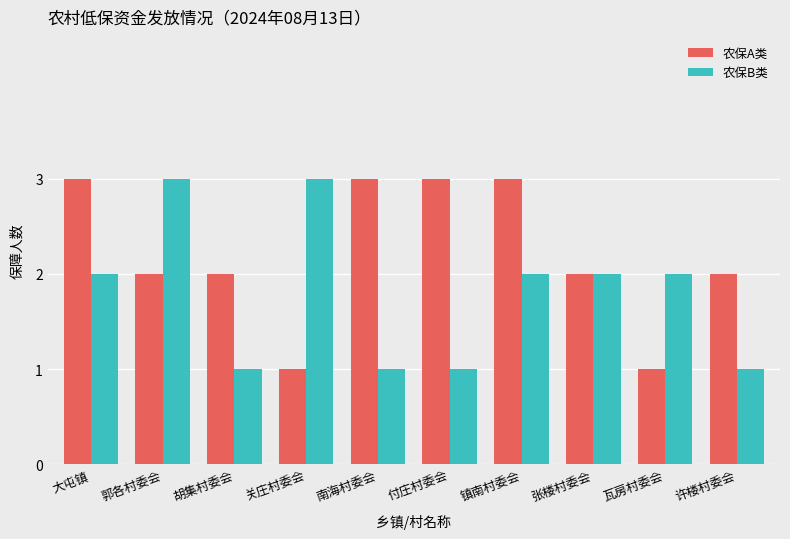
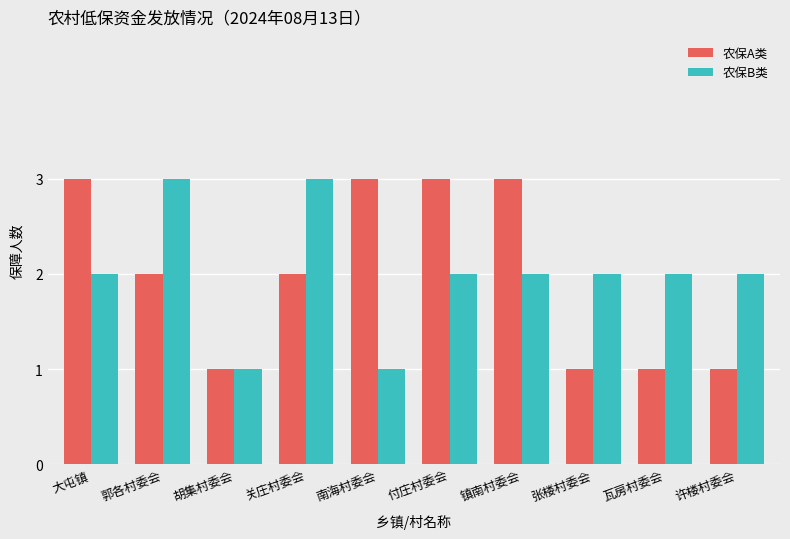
农保A类, 胡集村委会: 2 -> 1
农保A类, 关庄村委会: 1 -> 2
农保B类, 付庄村委会: 1 -> 2
农保A类, 张楼村委会: 2 -> 1
农保A类, 许楼村委会: 2 -> 1
农保B类, 许楼村委会: 1 -> 2
